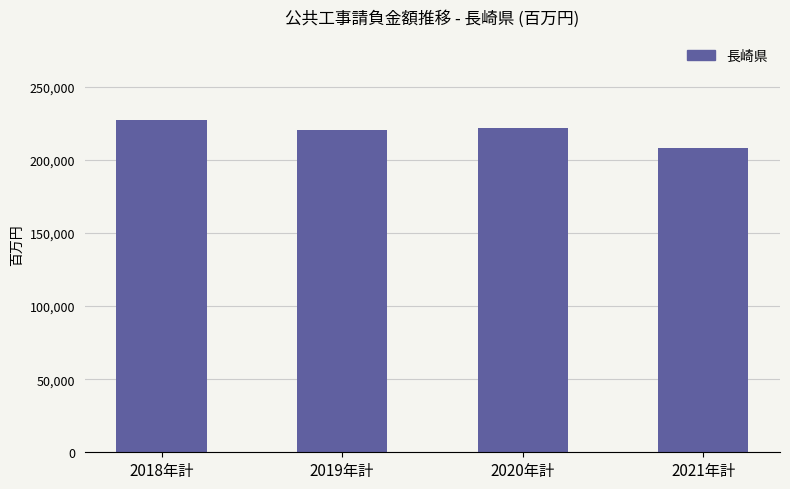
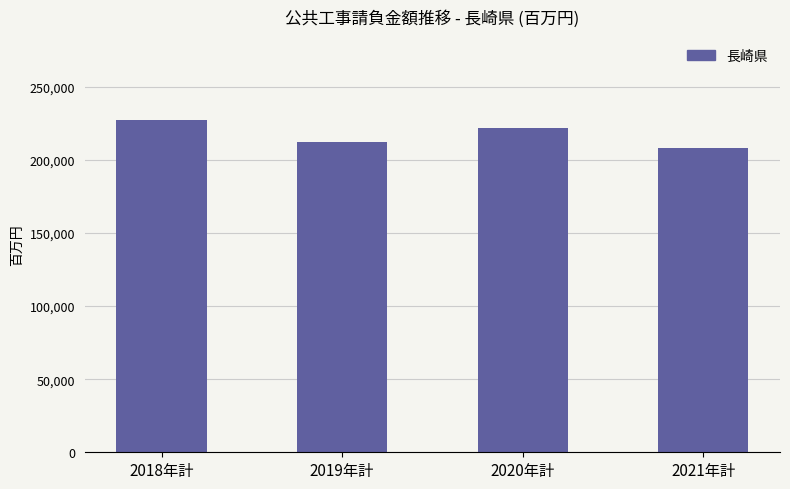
2019年計: 220,000 -> 212,000
